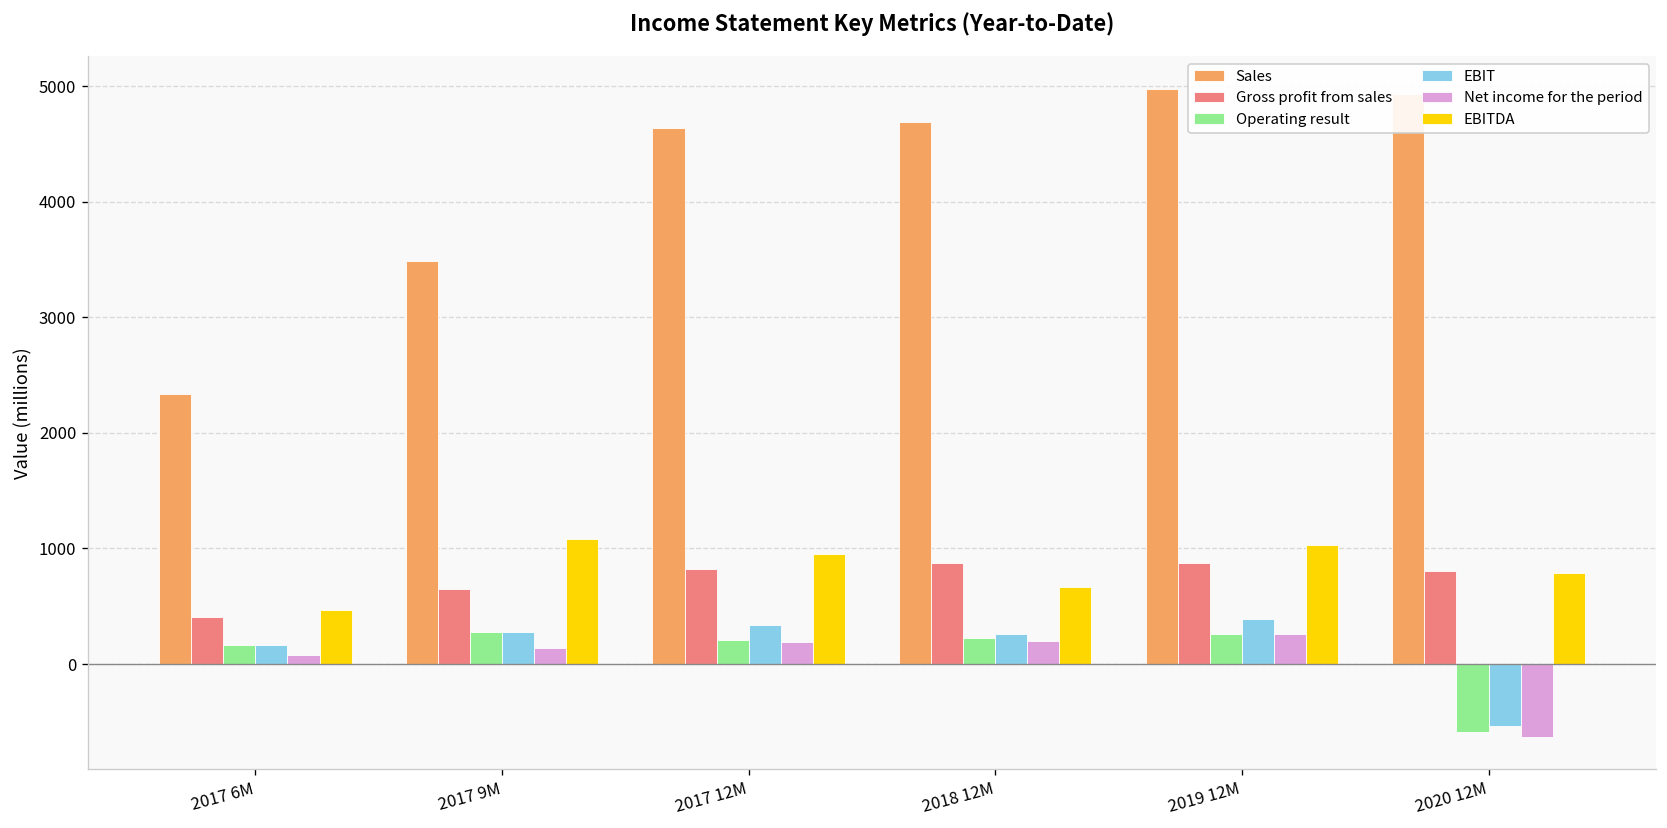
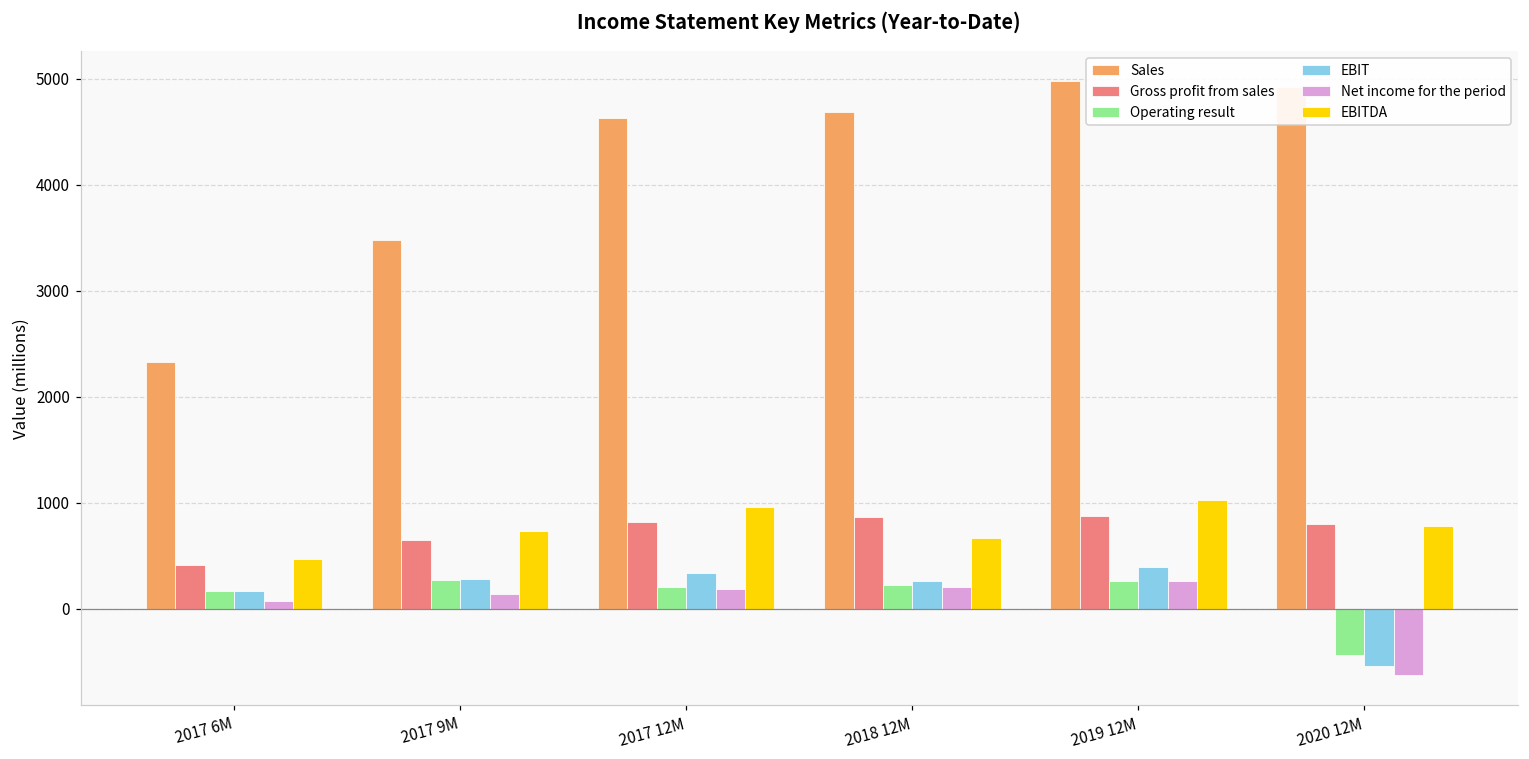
EBITDA, 2017 9M: 1100 -> 700
Operating result, 2020 12M: -600 -> -400
